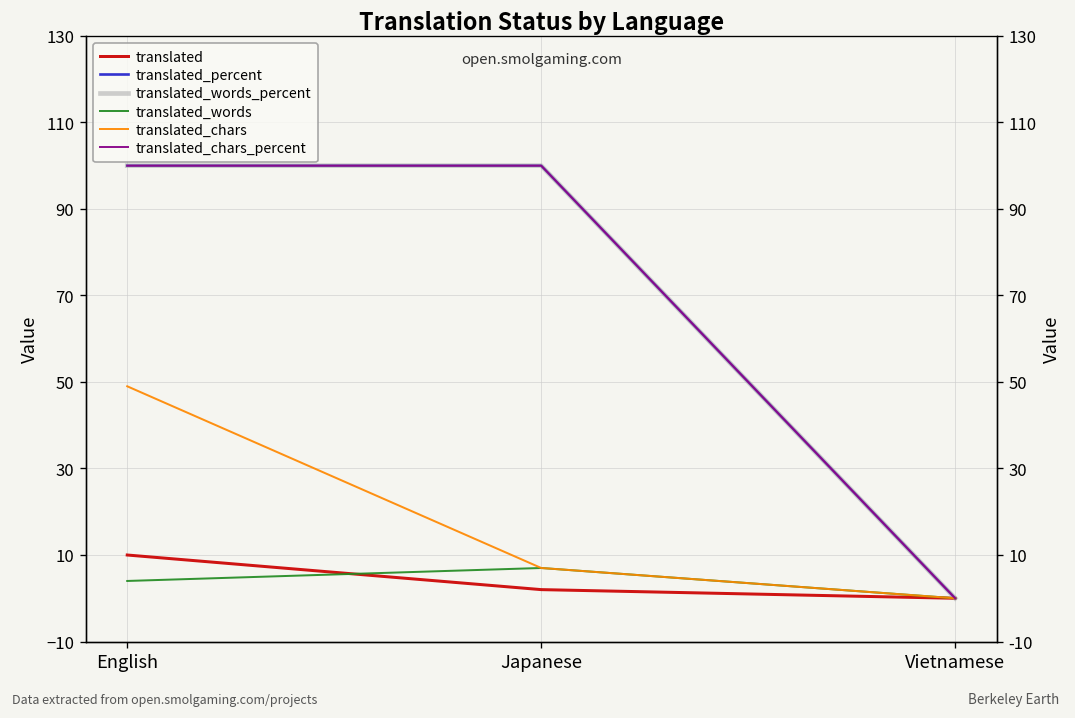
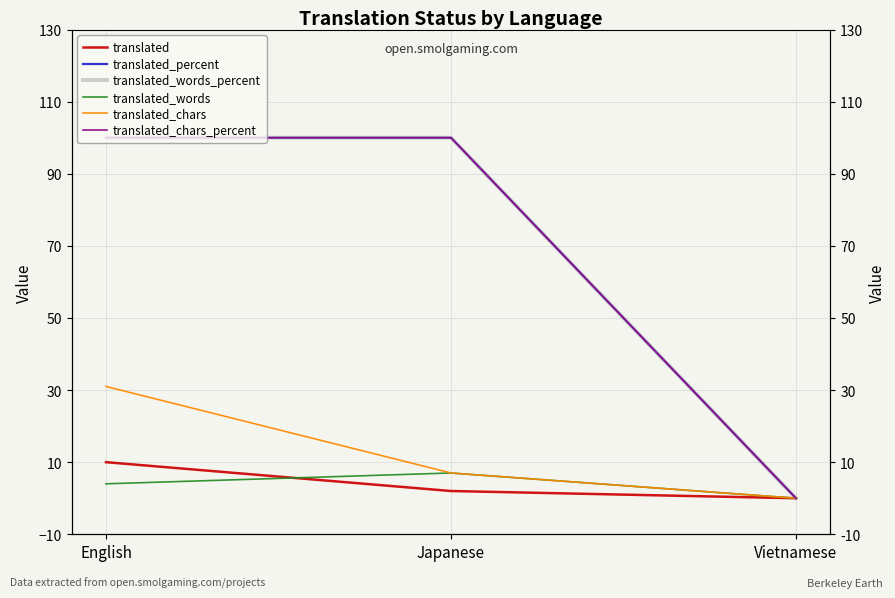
translated_chars, English: 49 -> 31
